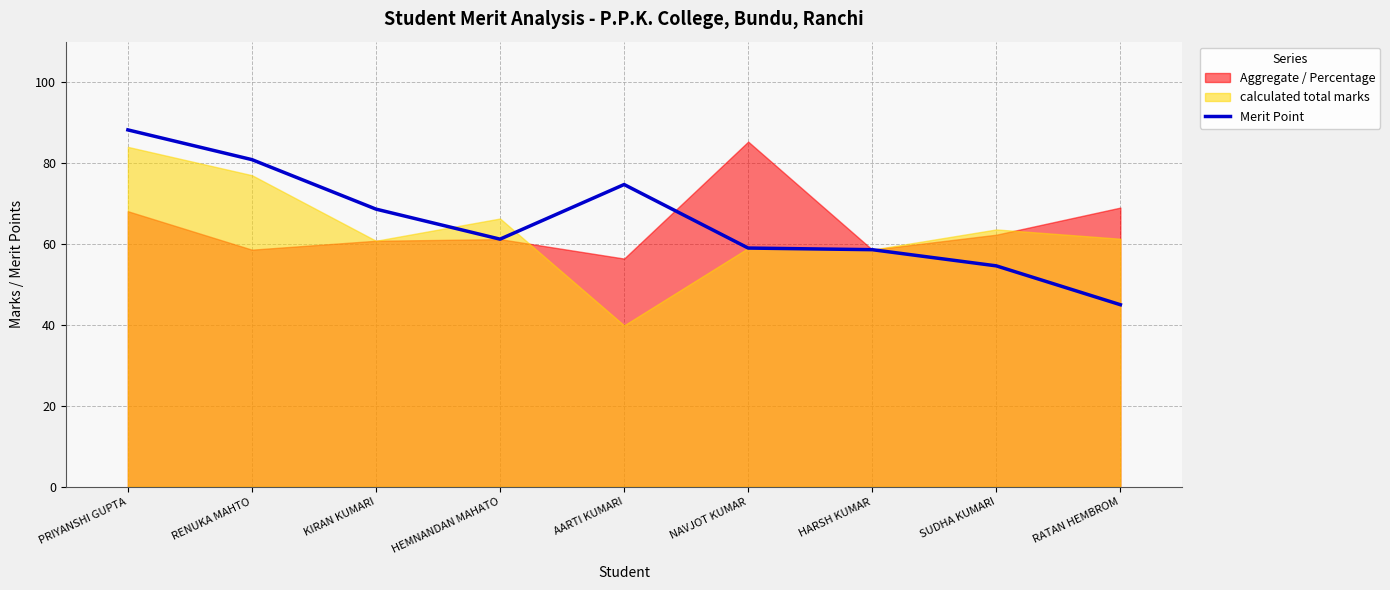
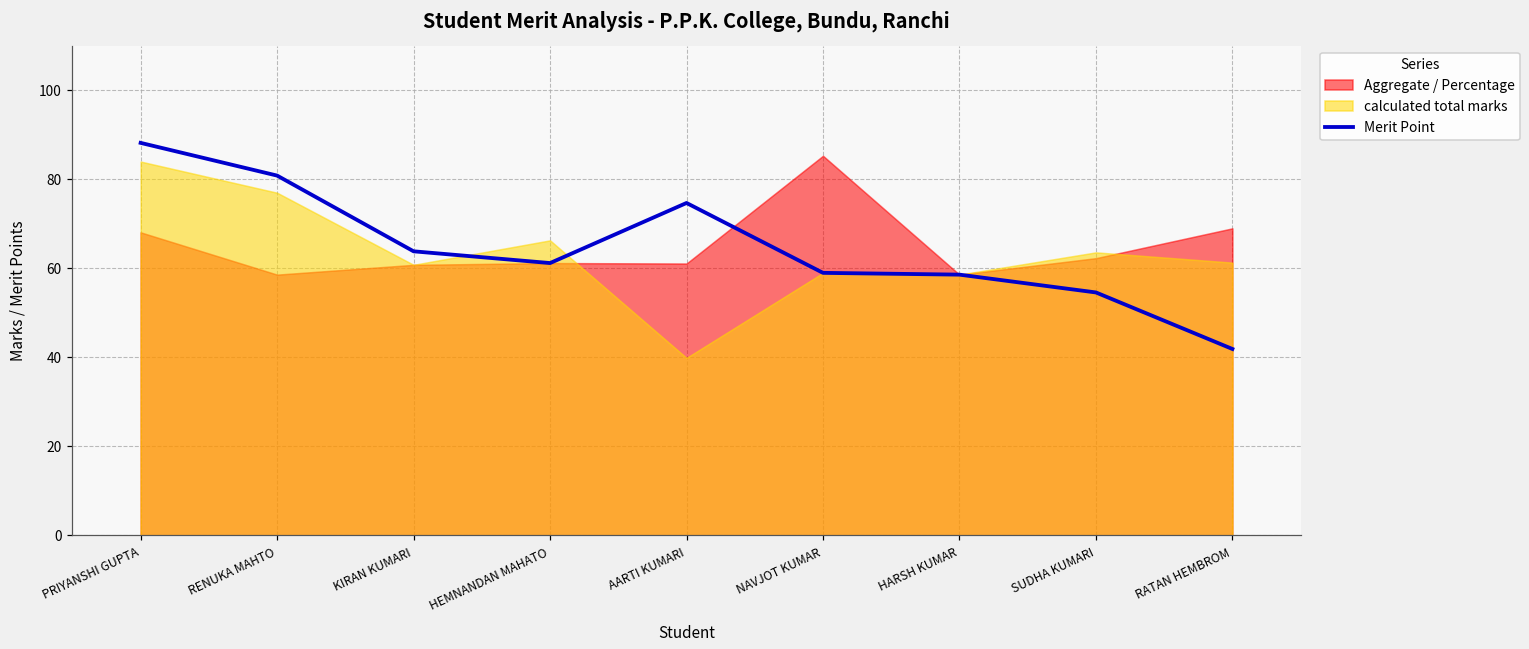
Merit Point, KIRAN KUMARI: 69 -> 64
Aggregate / Percentage, AARTI KUMARI: 56 -> 61
Merit Point, RATAN HEMBROM: 45 -> 42
